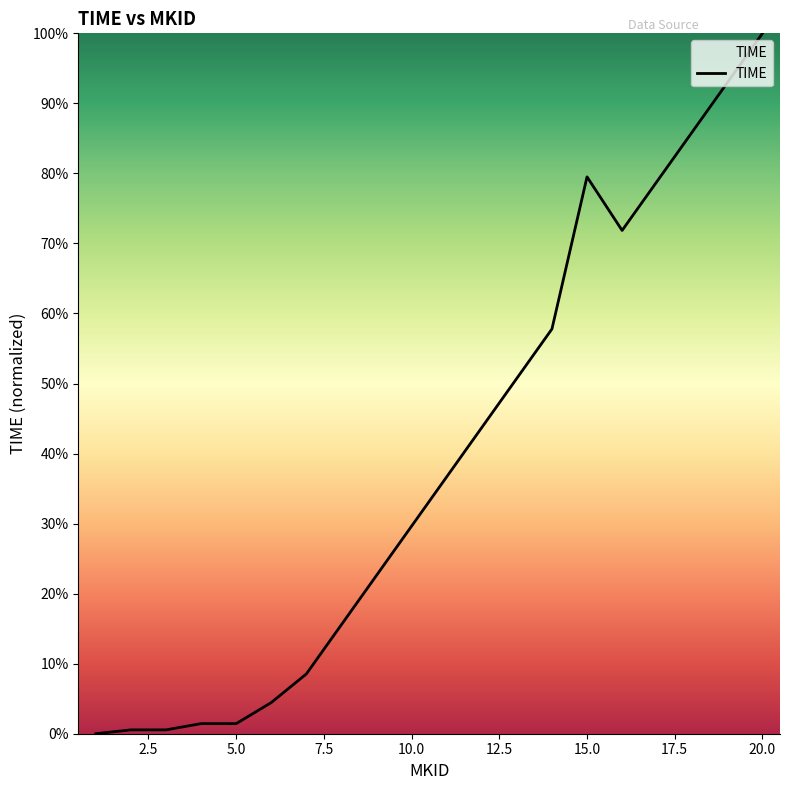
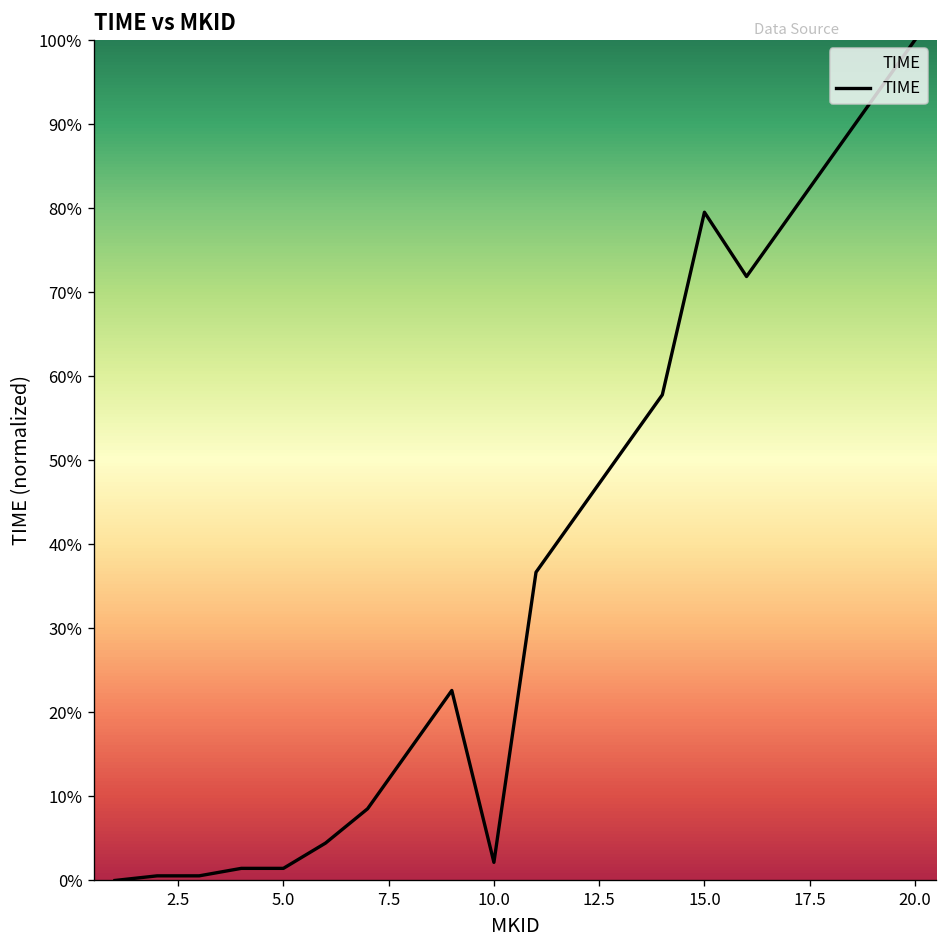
10.0: 30% -> 2%
